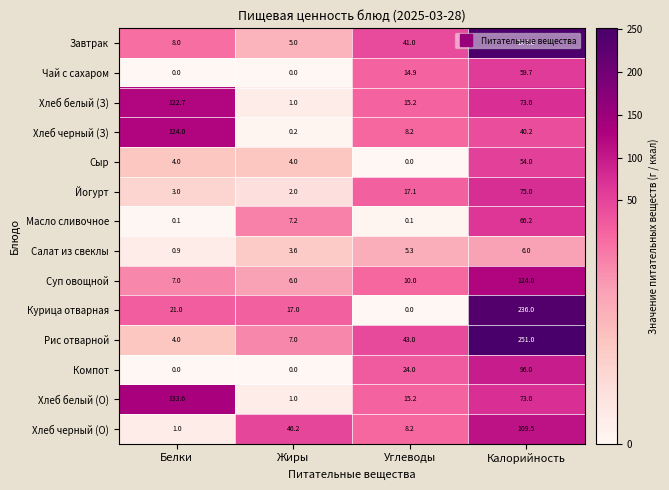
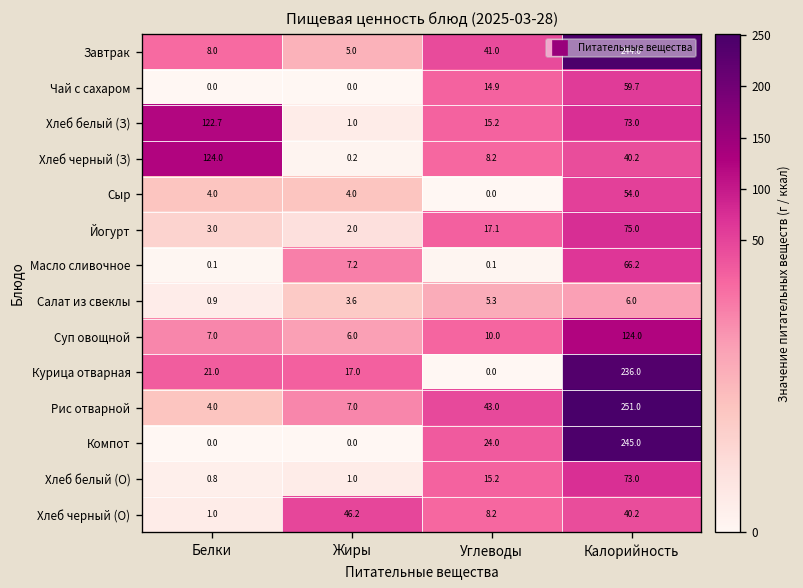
Компот, Калорийность: 96.0 -> 245.0
Хлеб белый (О), Белки: 133.6 -> 0.8
Хлеб черный (О), Калорийность: 109.5 -> 40.2
